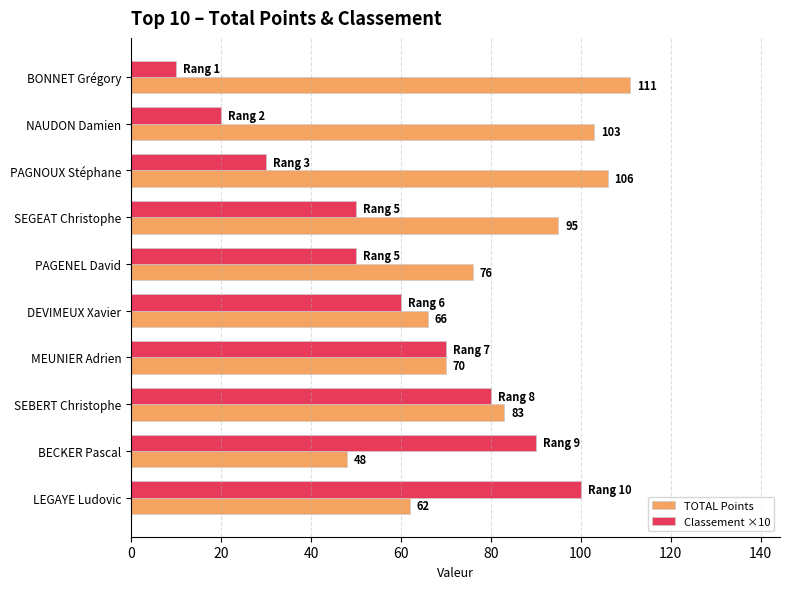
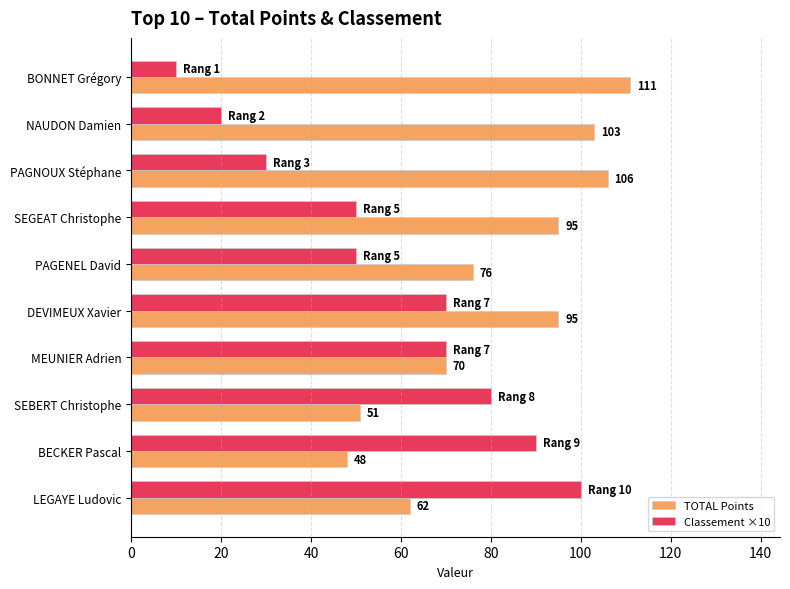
Classement ×10, DEVIMEUX Xavier: 6 -> 7
TOTAL Points, DEVIMEUX Xavier: 66 -> 95
TOTAL Points, SEBERT Christophe: 83 -> 51
